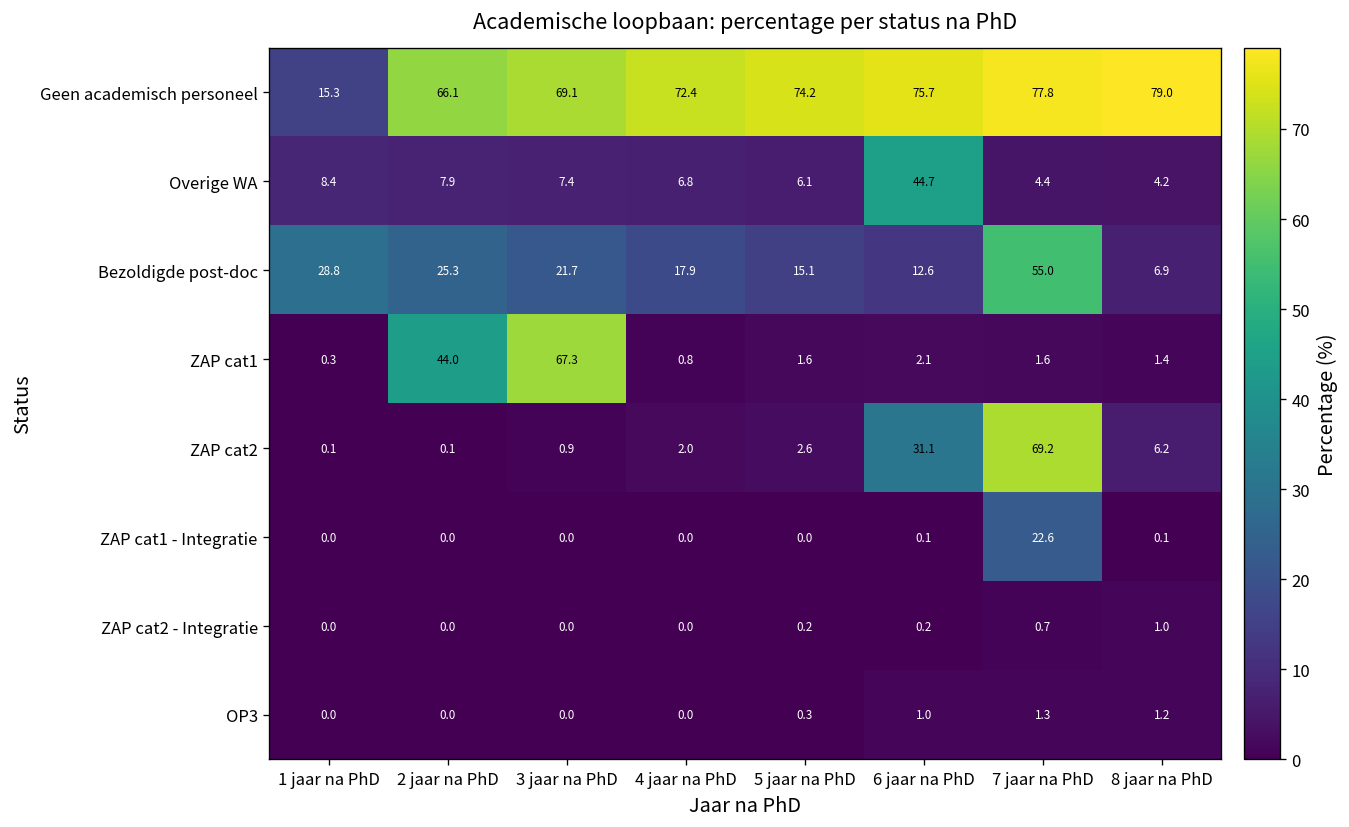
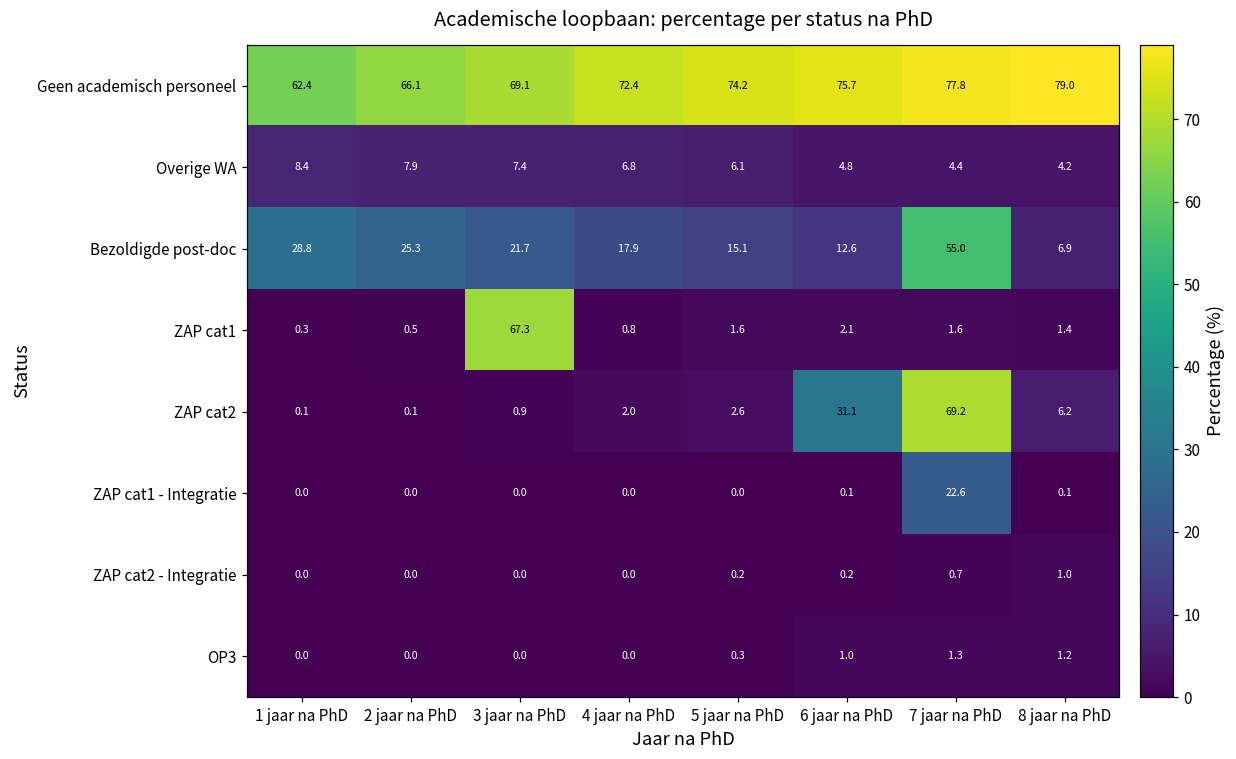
Geen academisch personeel, 1 jaar na PhD: 15.3 -> 62.4
Overige WA, 6 jaar na PhD: 44.7 -> 4.8
ZAP cat1, 2 jaar na PhD: 44.0 -> 0.5
